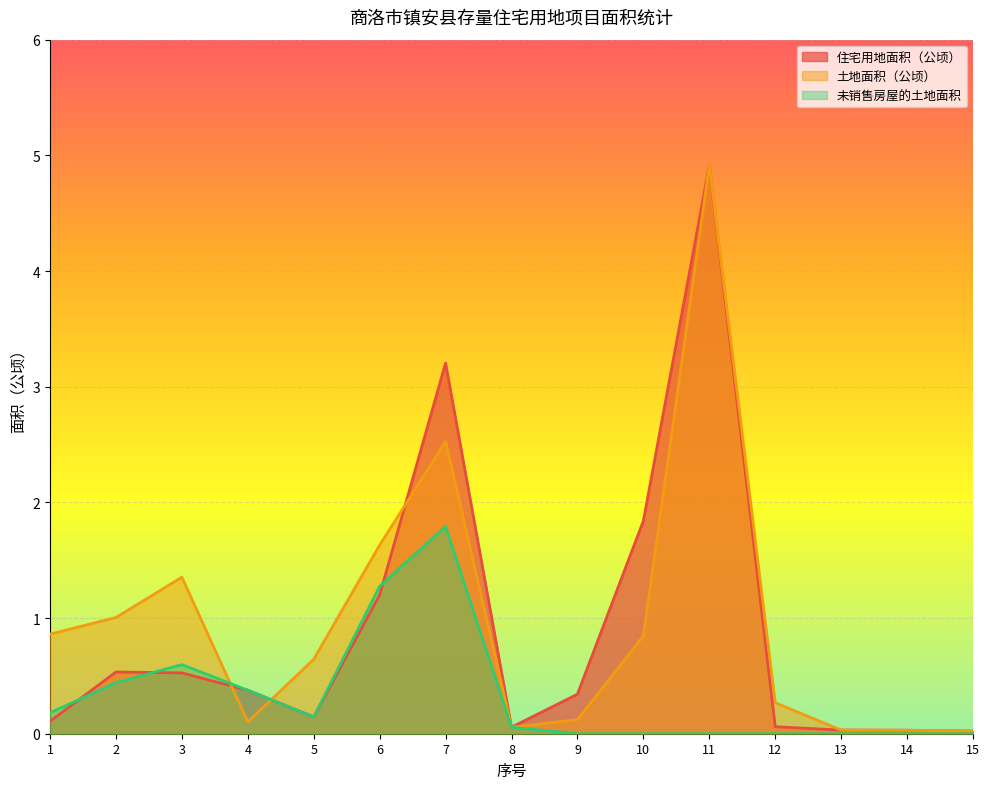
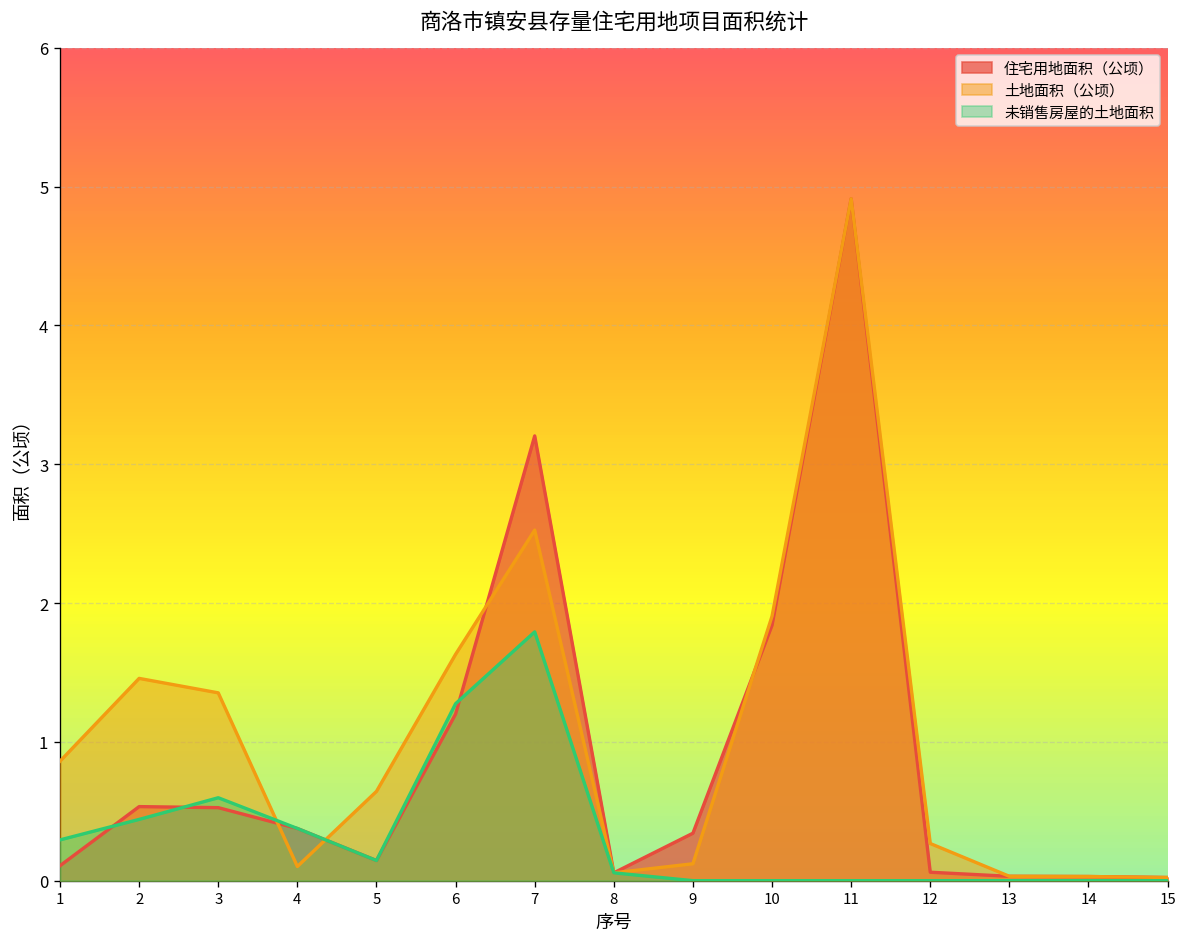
未销售房屋的土地面积, 1: 0.18 -> 0.29
土地面积（公顷）, 2: 1.00 -> 1.46
土地面积（公顷）, 10: 0.84 -> 1.91
